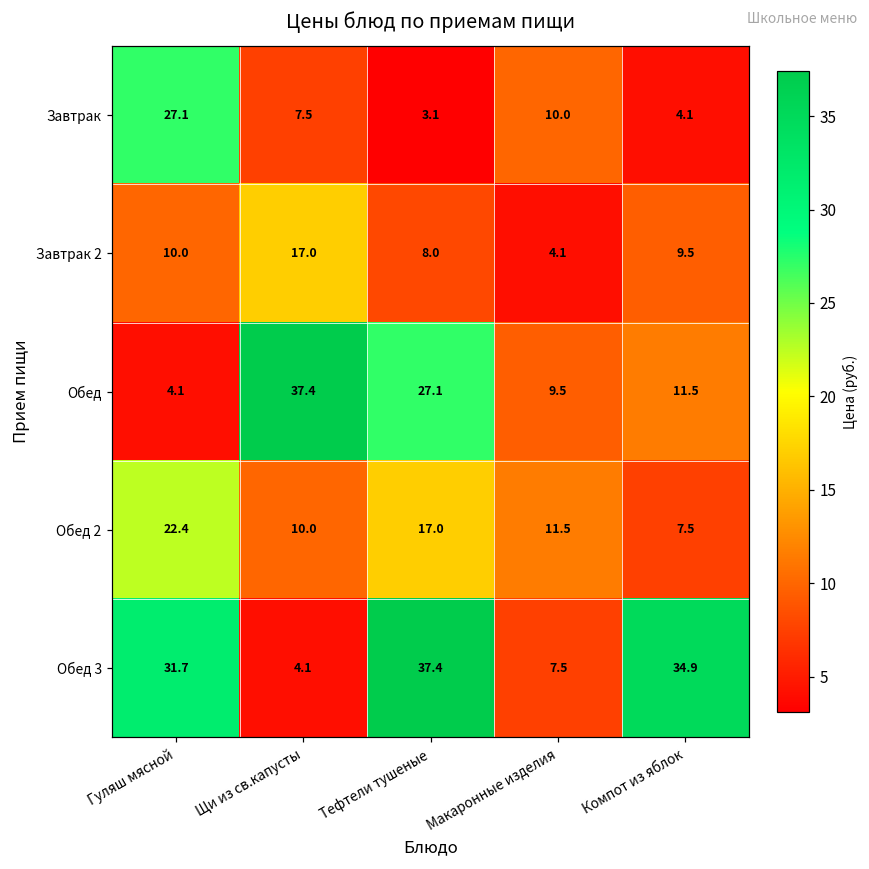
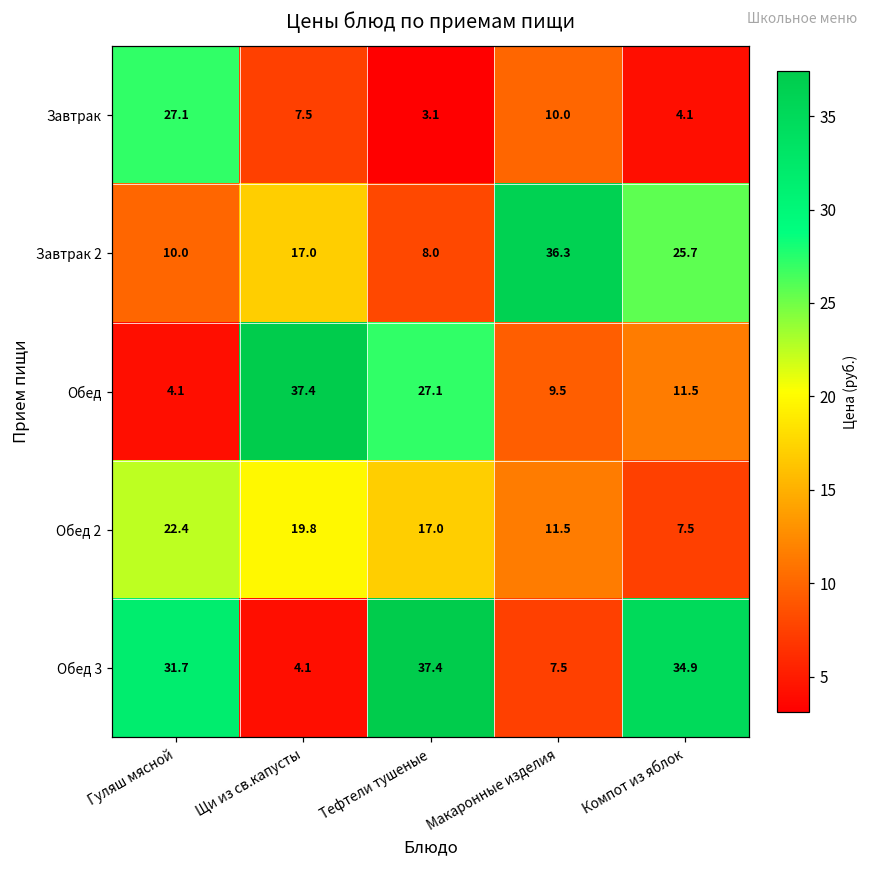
Завтрак 2, Макаронные изделия: 4.1 -> 36.3
Завтрак 2, Компот из яблок: 9.5 -> 25.7
Обед 2, Щи из св.капусты: 10.0 -> 19.8
